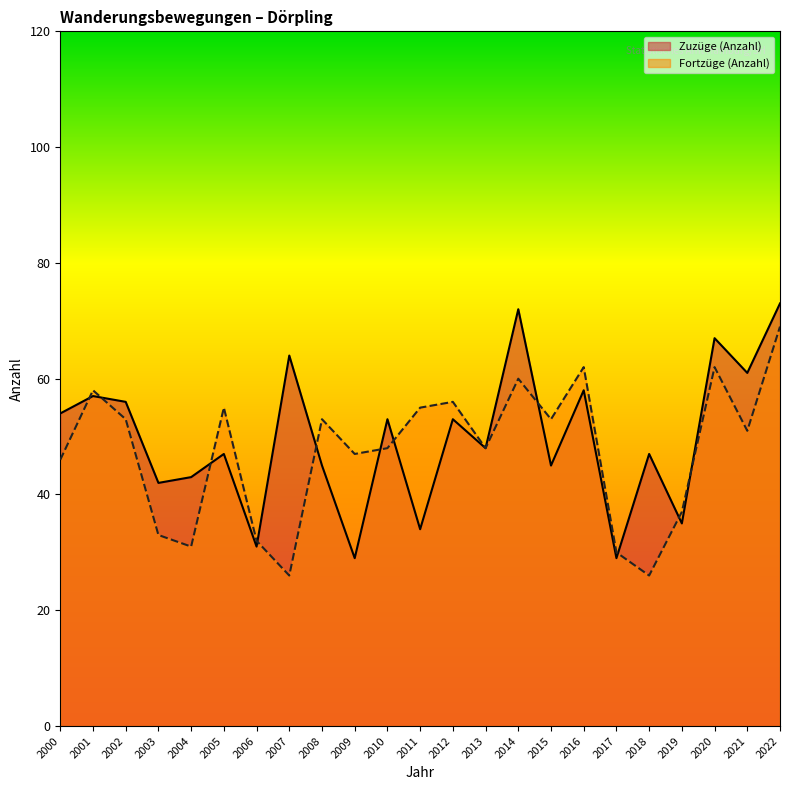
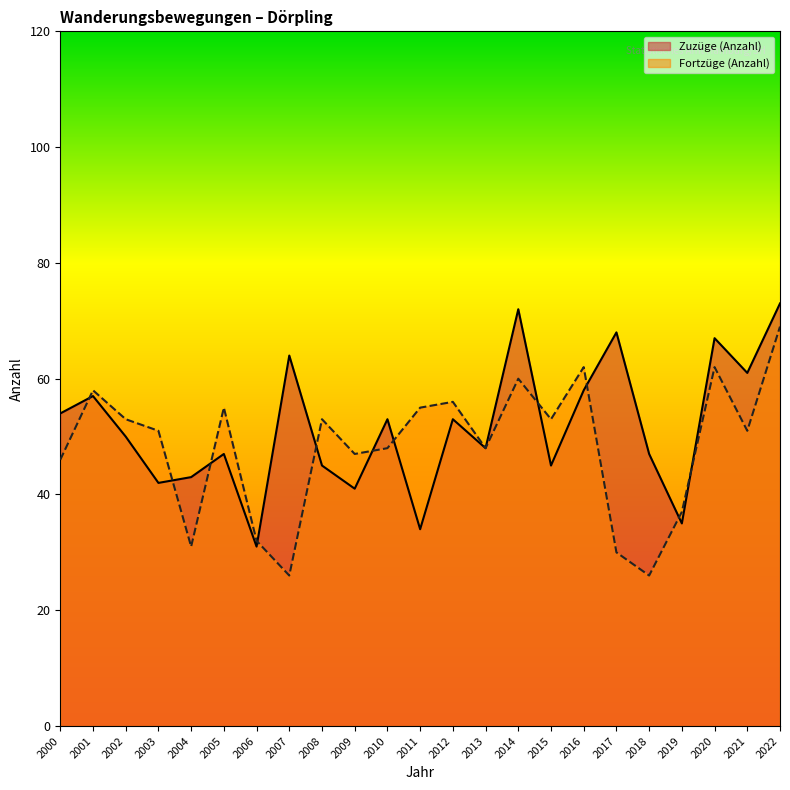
Zuzüge (Anzahl), 2002: 56 -> 50
Fortzüge (Anzahl), 2003: 33 -> 51
Zuzüge (Anzahl), 2009: 29 -> 41
Zuzüge (Anzahl), 2017: 29 -> 68
